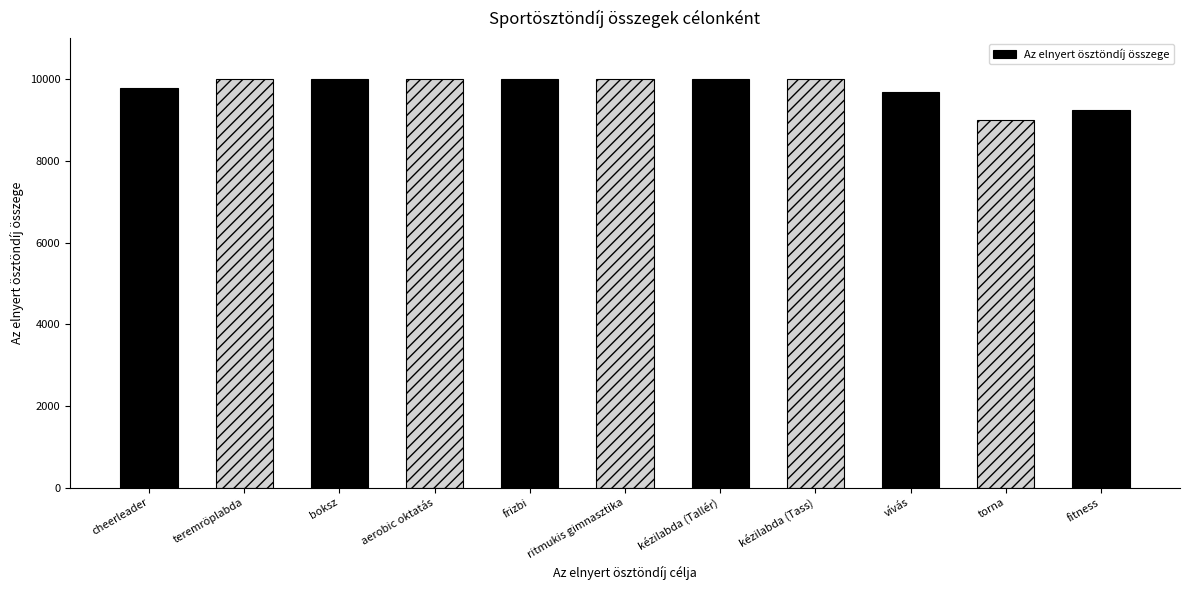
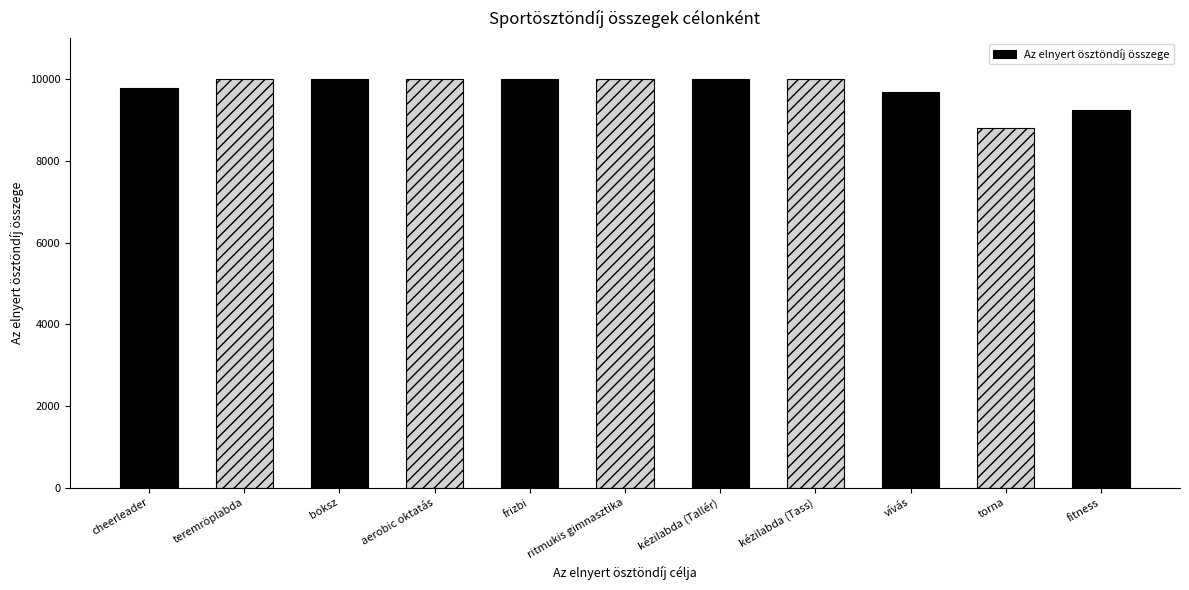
torna: 9000 -> 8800
